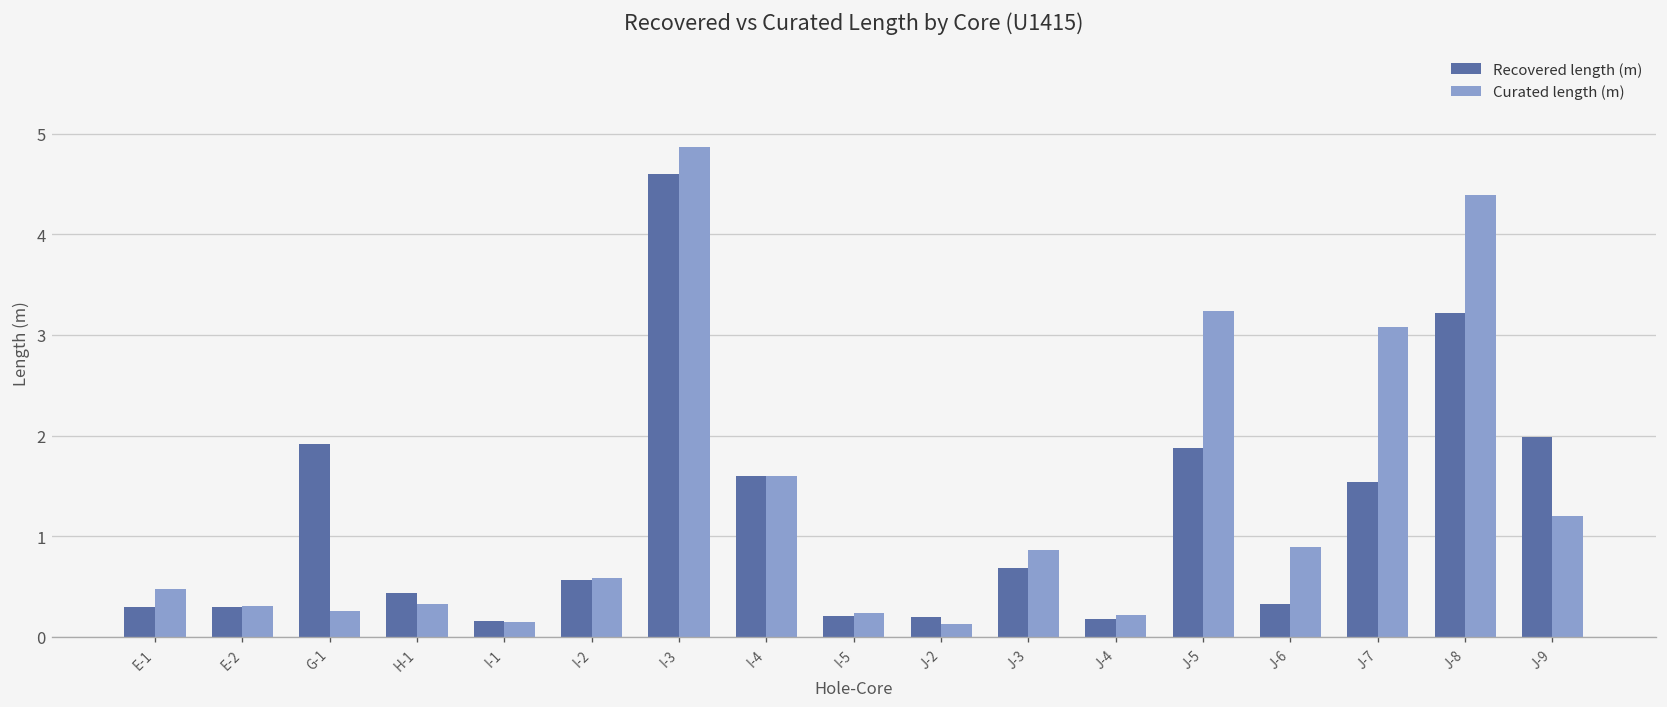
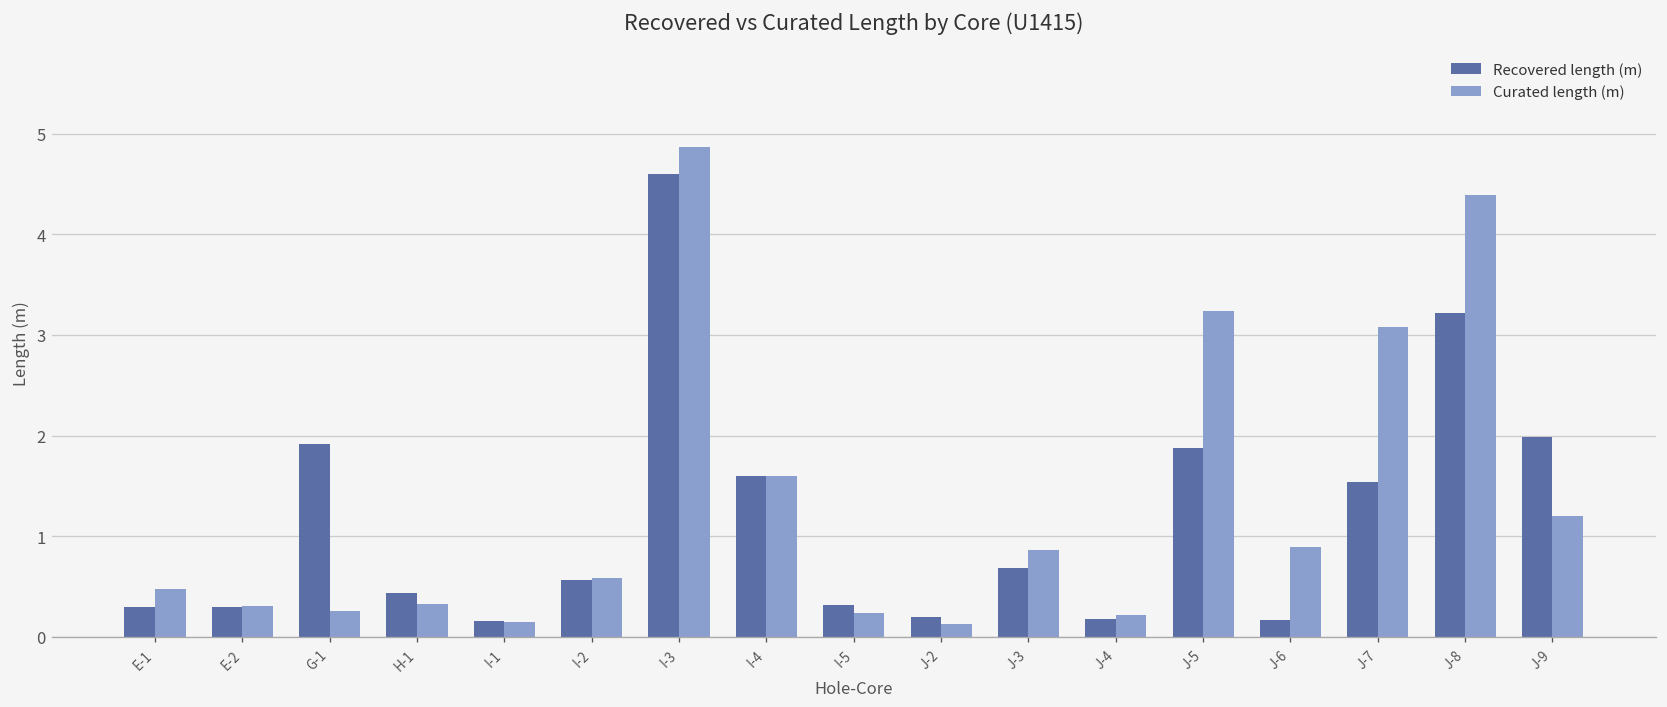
Recovered length (m), I-5: 0.2 -> 0.3
Recovered length (m), J-6: 0.3 -> 0.2
